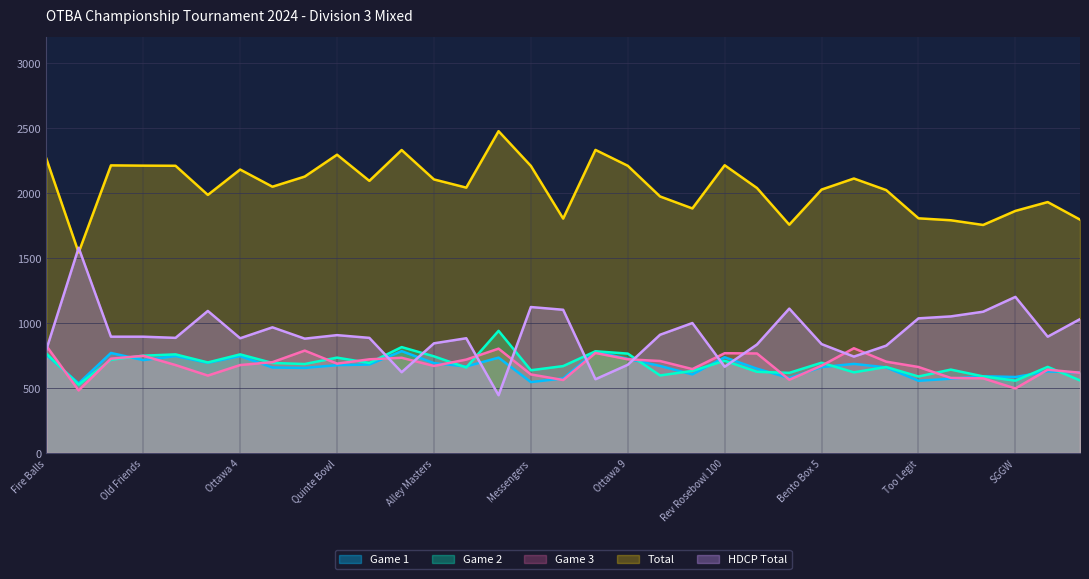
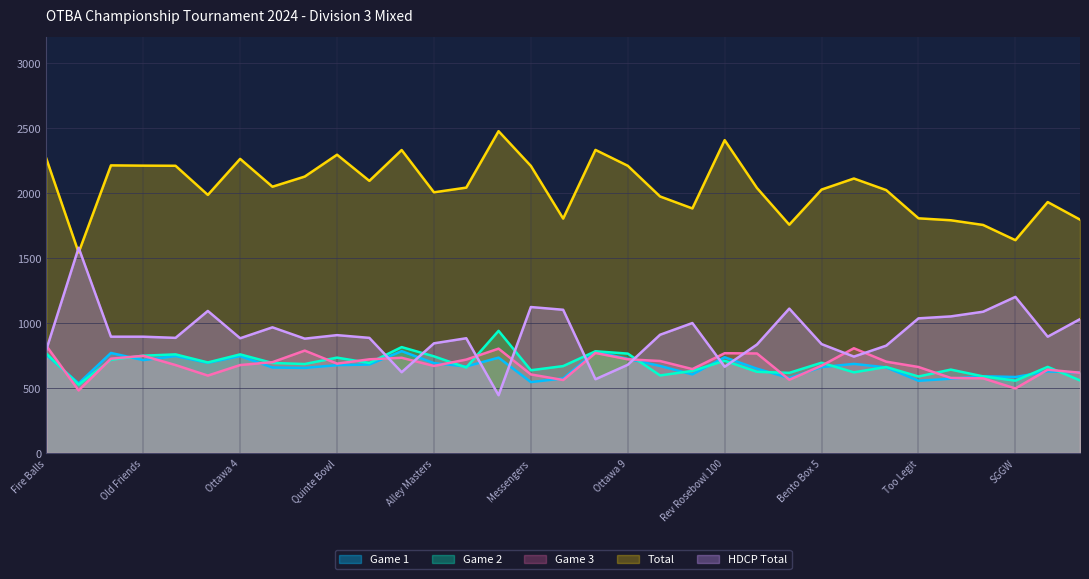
Total, Ottawa 4: 2180 -> 2260
Total, Alley Masters: 2100 -> 2000
Total, Rev Rosebowl 100: 2210 -> 2410
Total, SGGW: 1860 -> 1640
